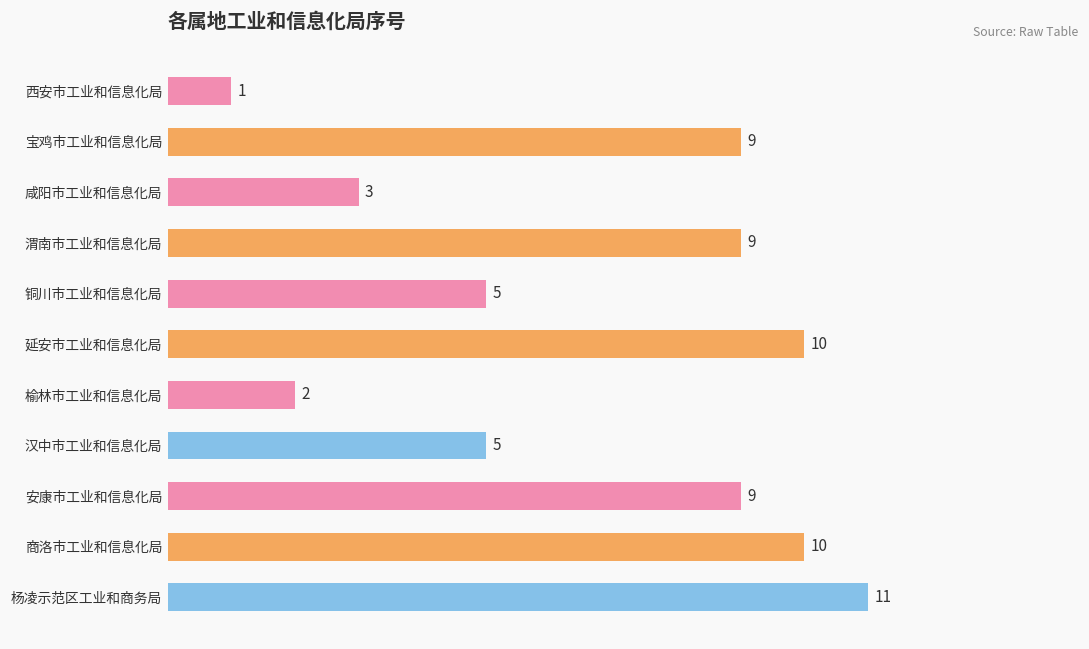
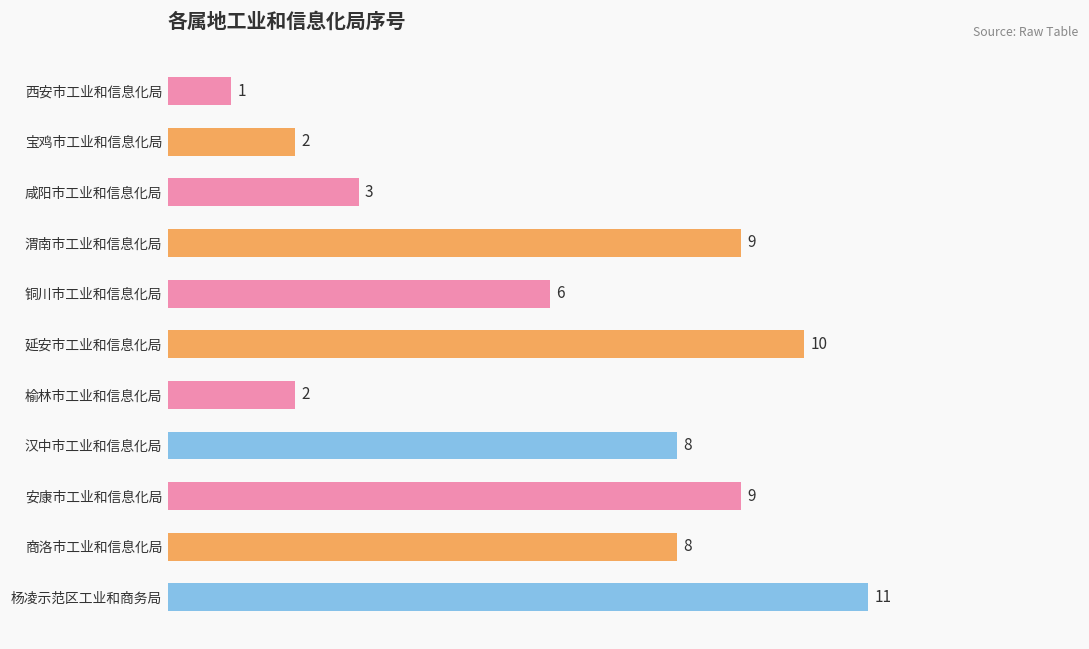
宝鸡市工业和信息化局: 9 -> 2
铜川市工业和信息化局: 5 -> 6
汉中市工业和信息化局: 5 -> 8
商洛市工业和信息化局: 10 -> 8
